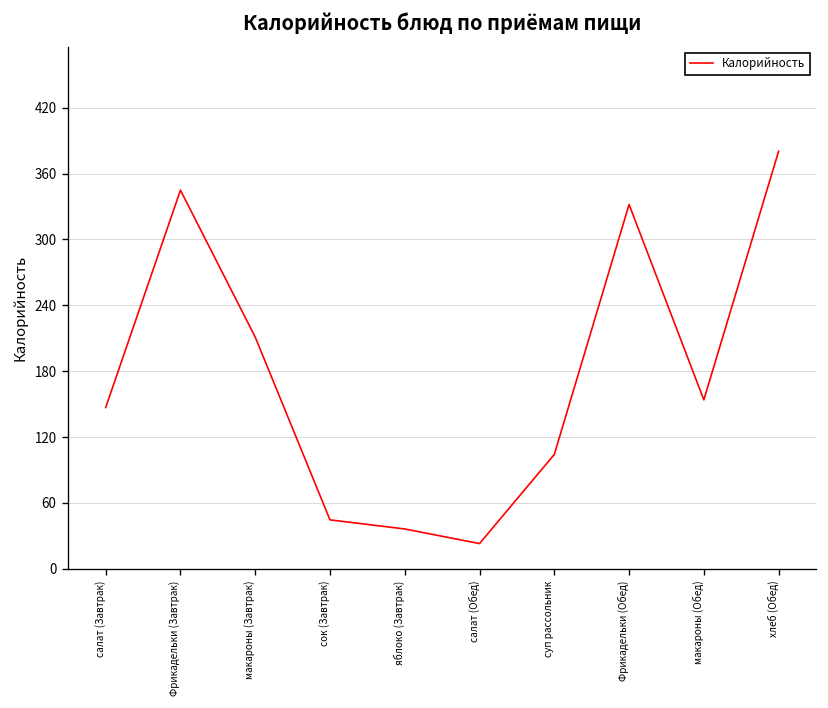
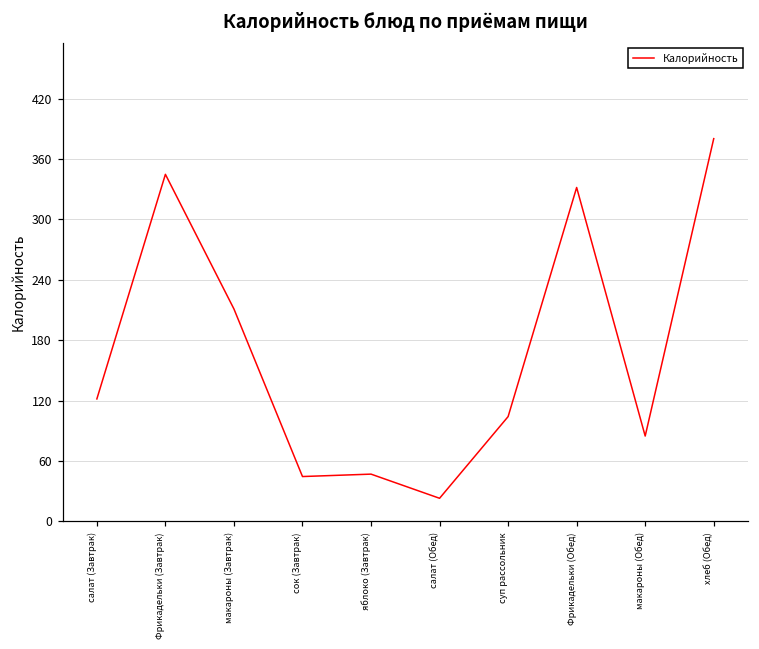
салат (Завтрак): 150 -> 120
яблоко (Завтрак): 40 -> 50
макароны (Обед): 150 -> 80
